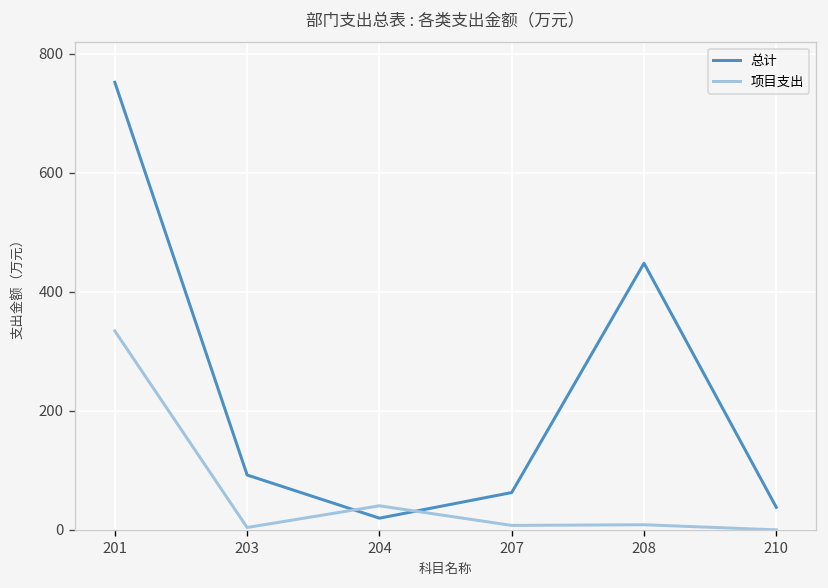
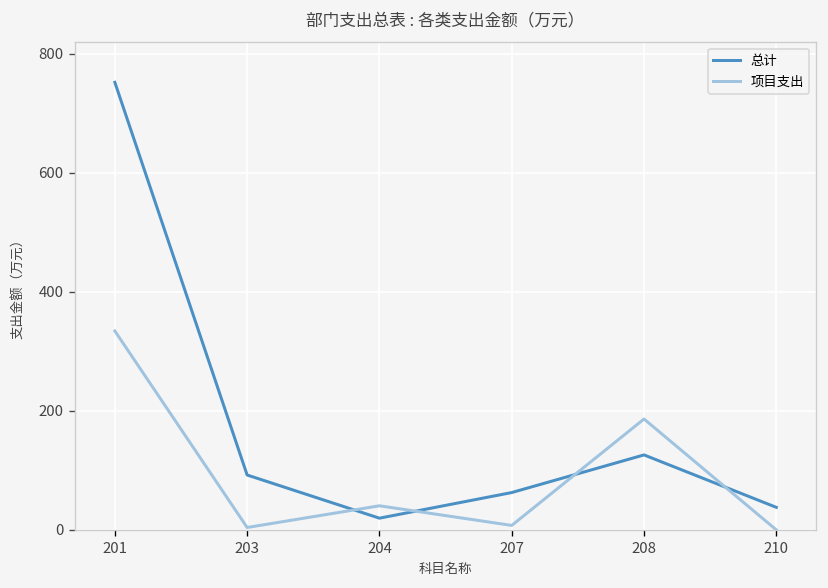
总计, 208: 450 -> 130
项目支出, 208: 10 -> 190
